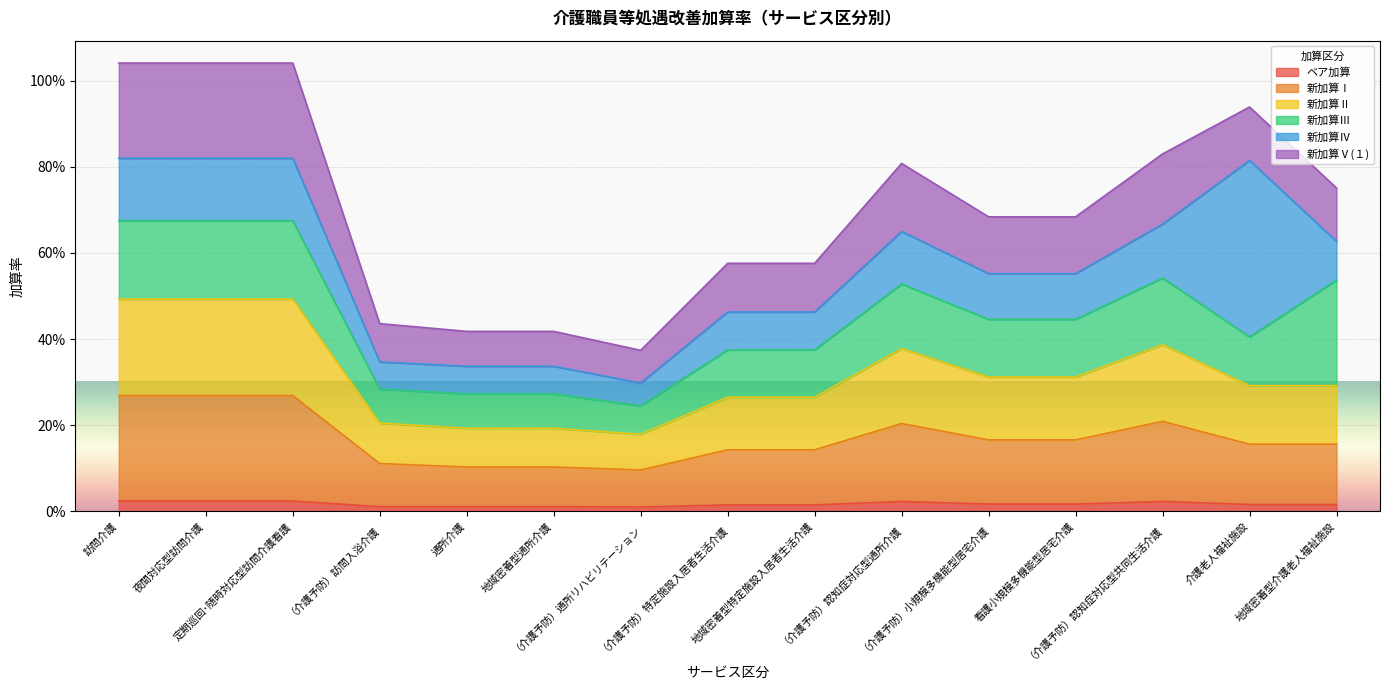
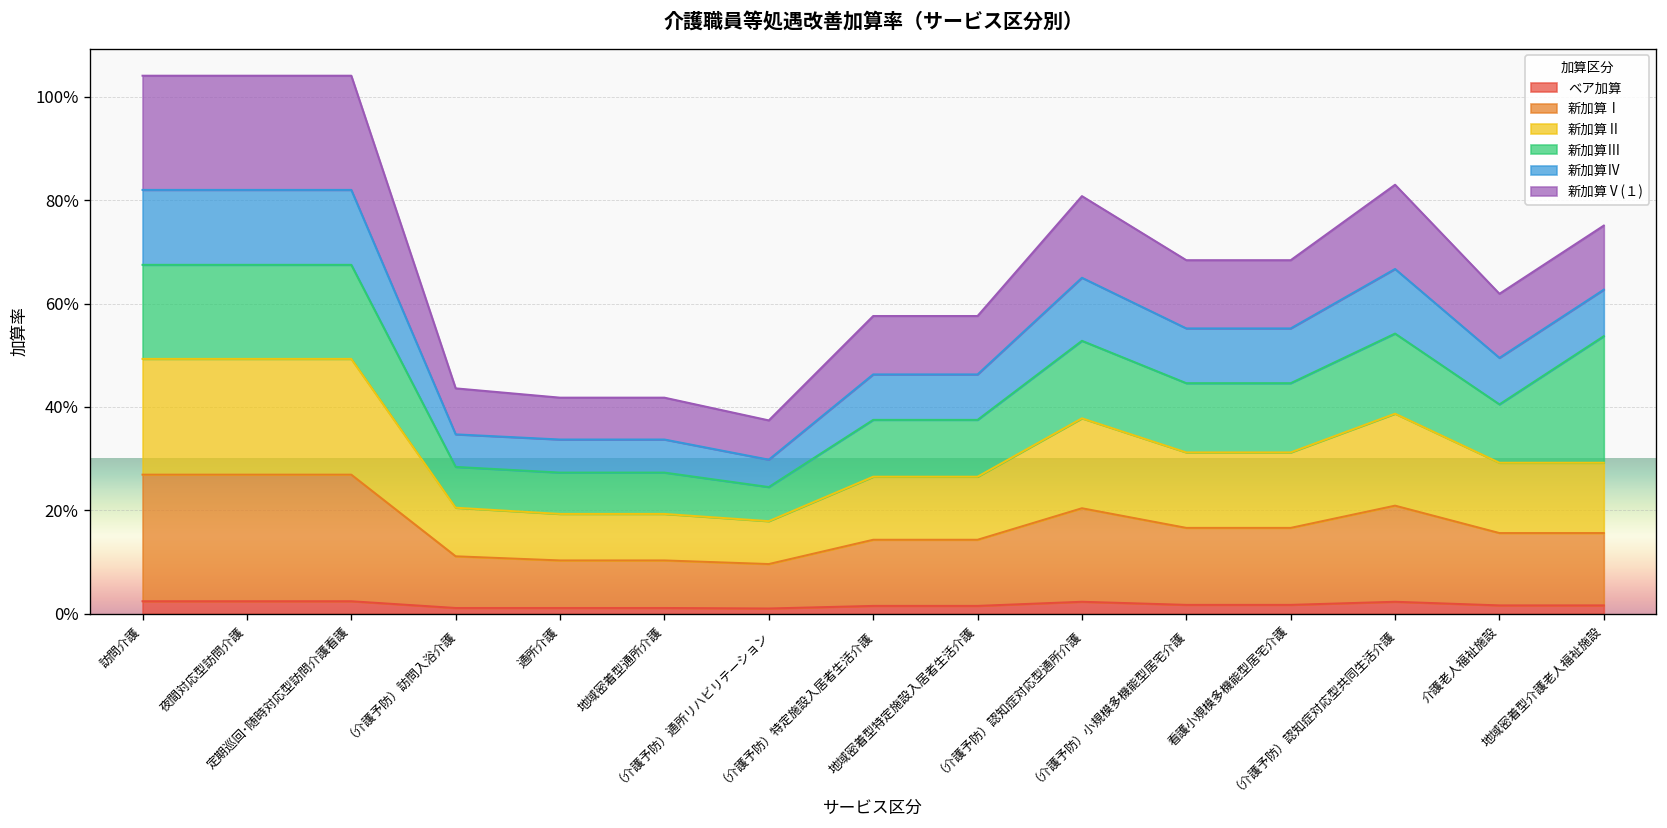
新加算Ⅳ, 介護老人福祉施設: 41% -> 9%
